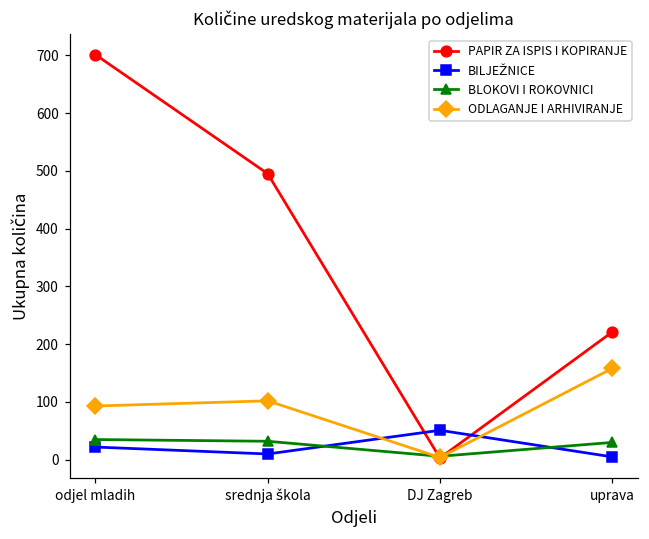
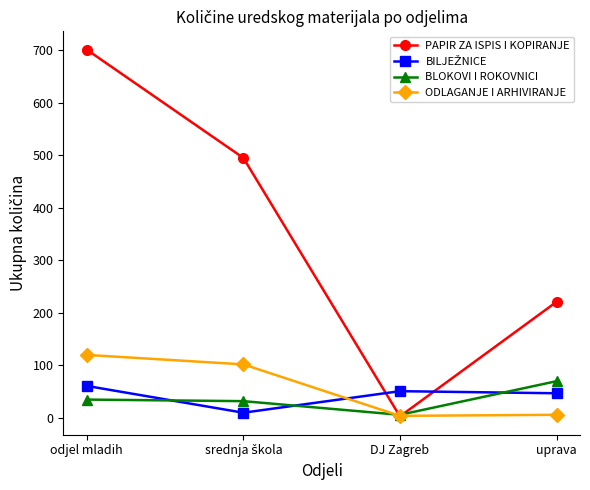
BILJEŽNICE, odjel mladih: 20 -> 60
ODLAGANJE I ARHIVIRANJE, odjel mladih: 90 -> 120
BILJEŽNICE, uprava: 10 -> 50
BLOKOVI I ROKOVNICI, uprava: 30 -> 70
ODLAGANJE I ARHIVIRANJE, uprava: 160 -> 10
